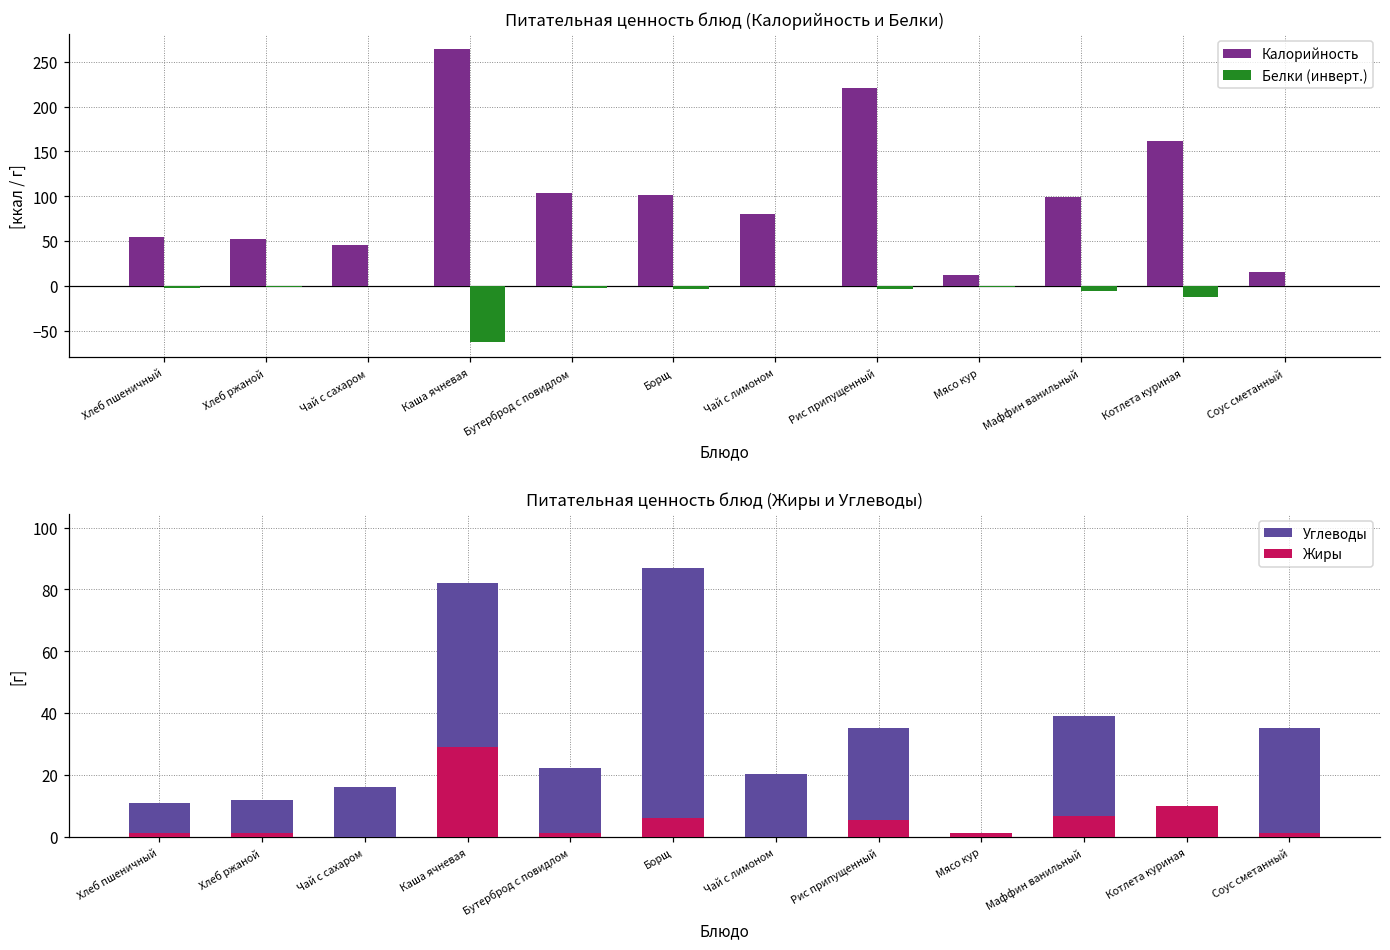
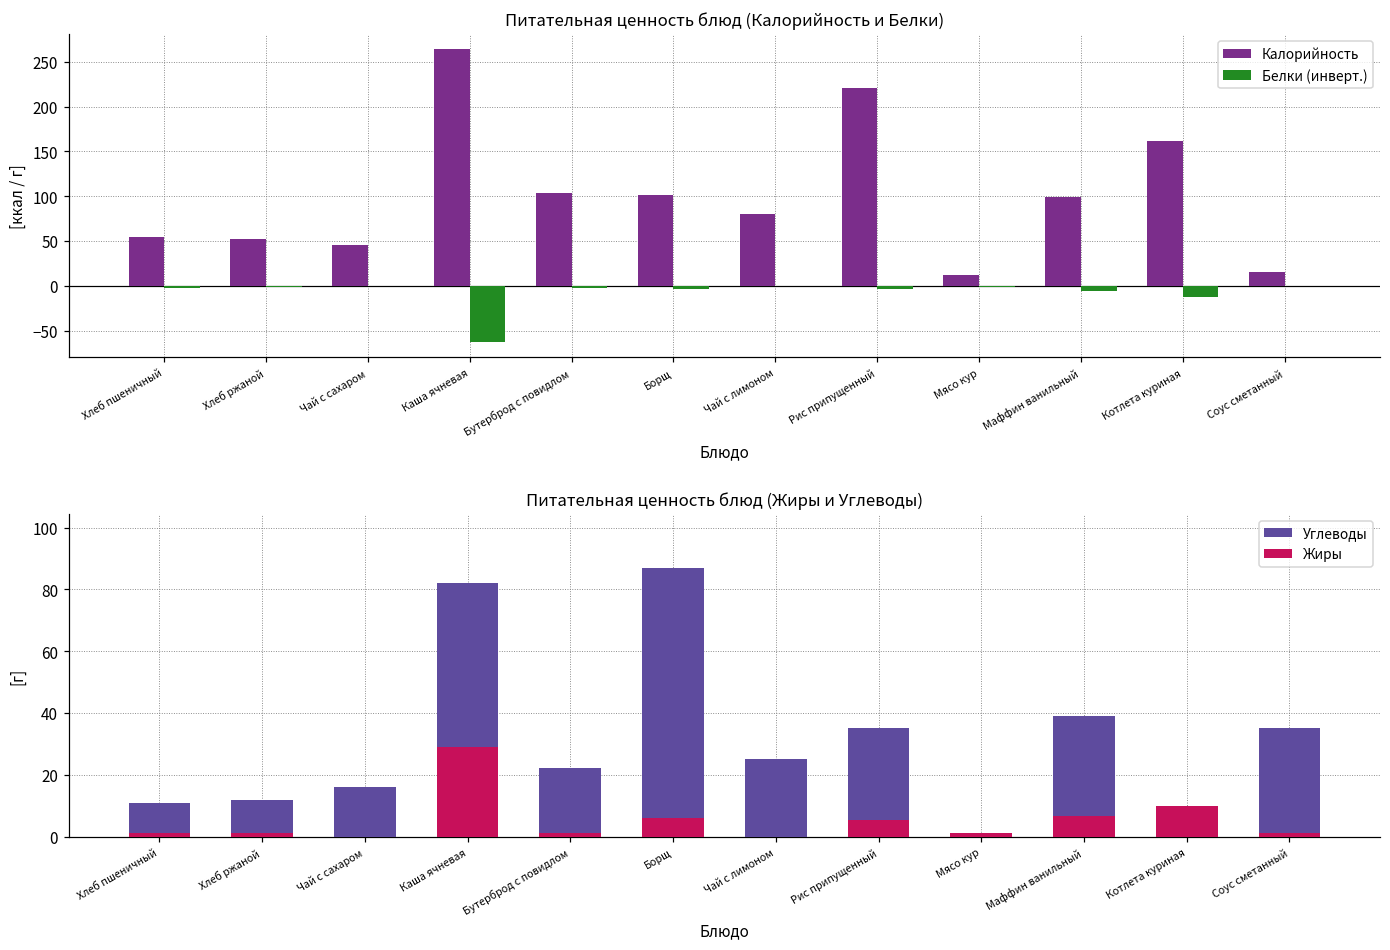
Питательная ценность блюд (Жиры и Углеводы), Углеводы, Чай с лимоном: 20 -> 25
